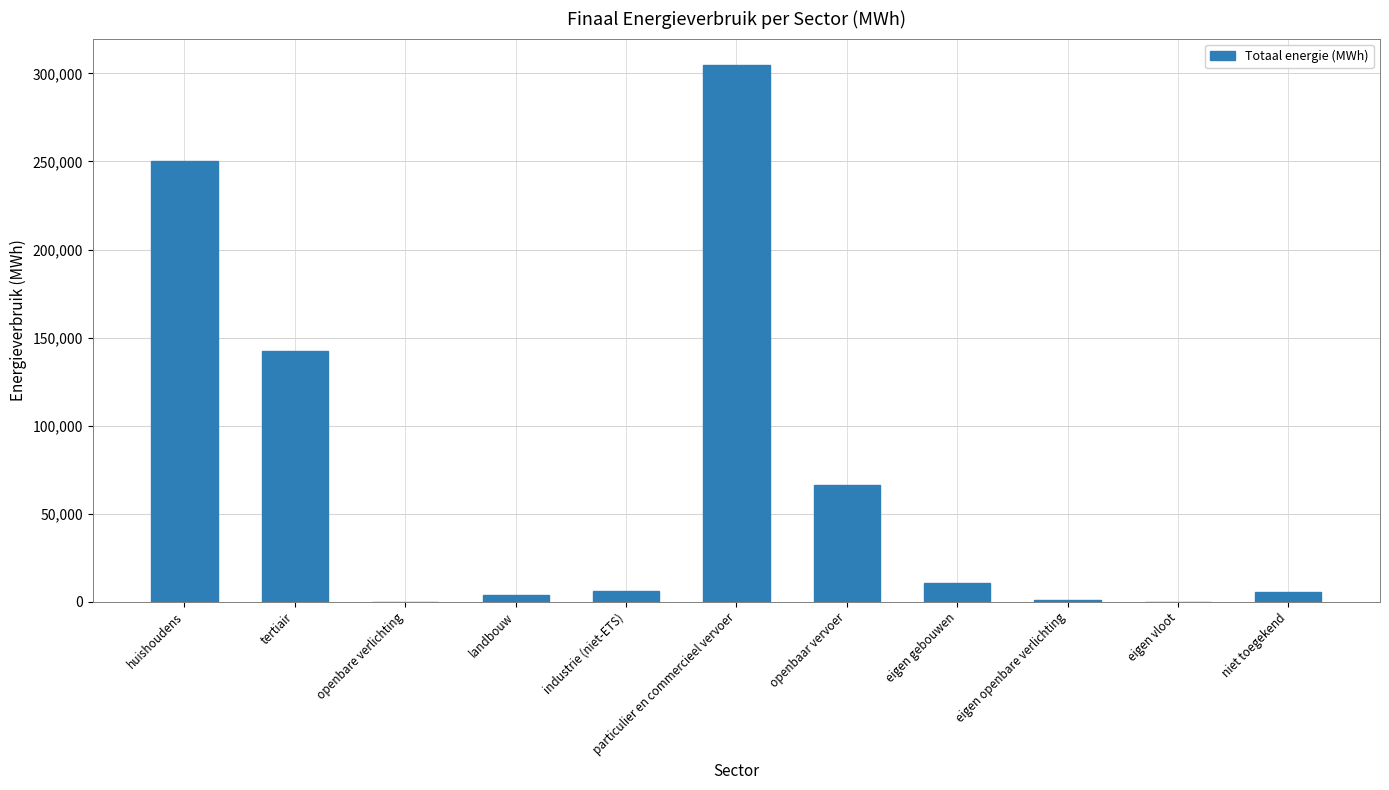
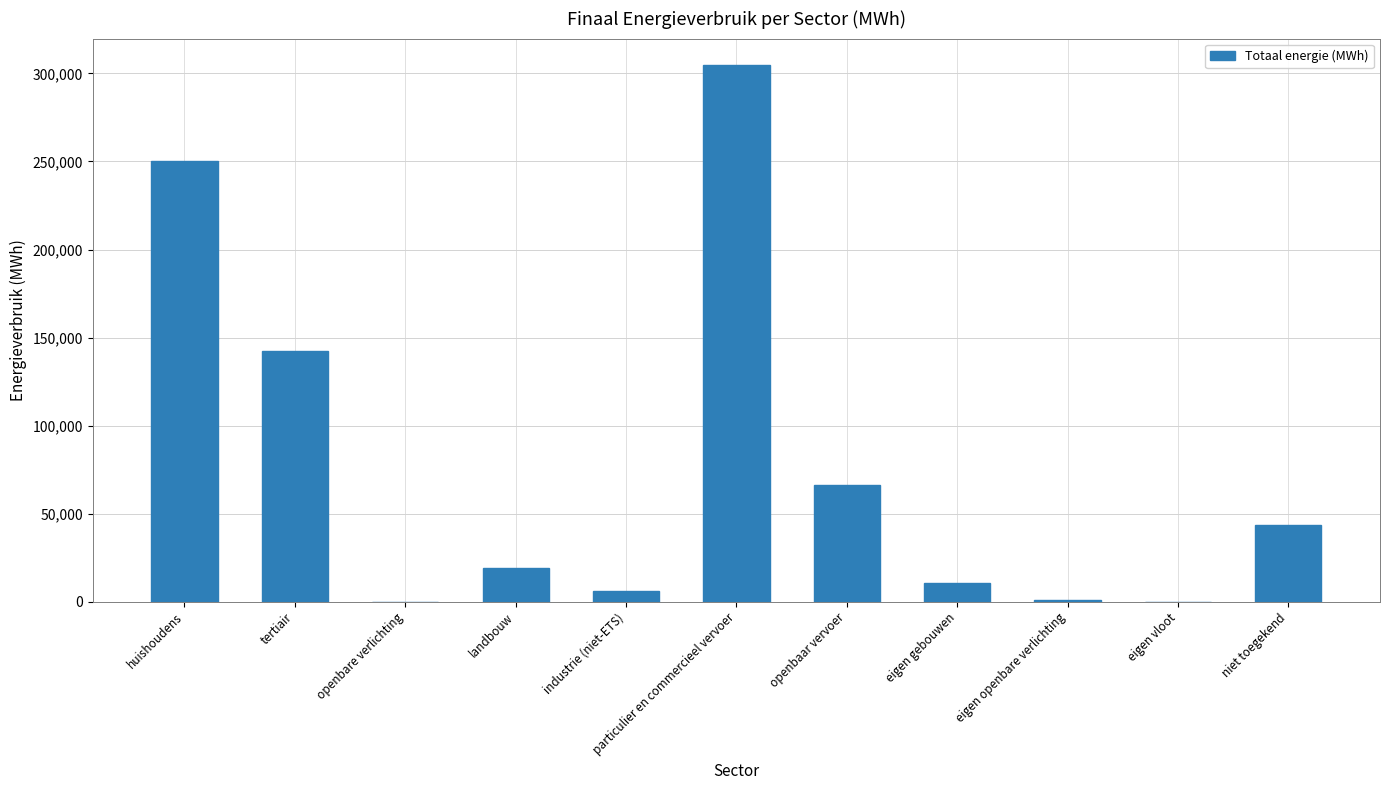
landbouw: 4,000 -> 19,000
niet toegekend: 6,000 -> 44,000
